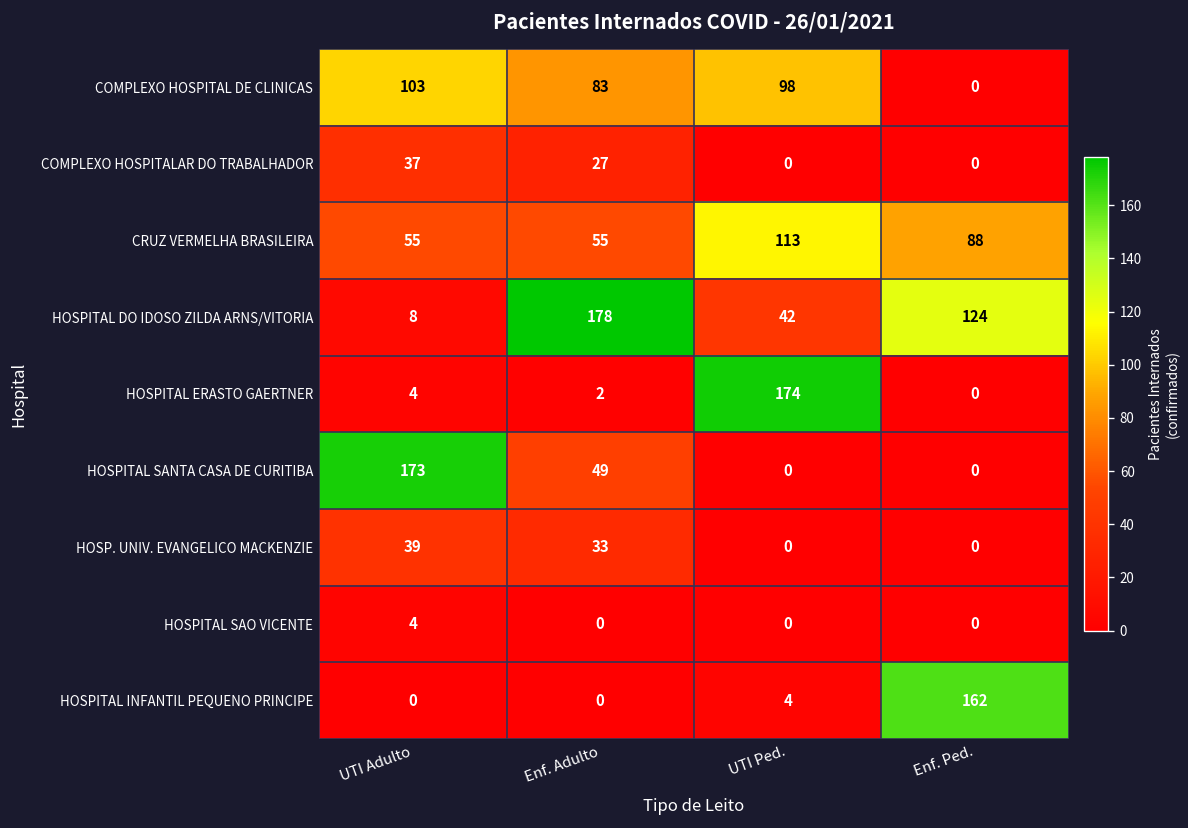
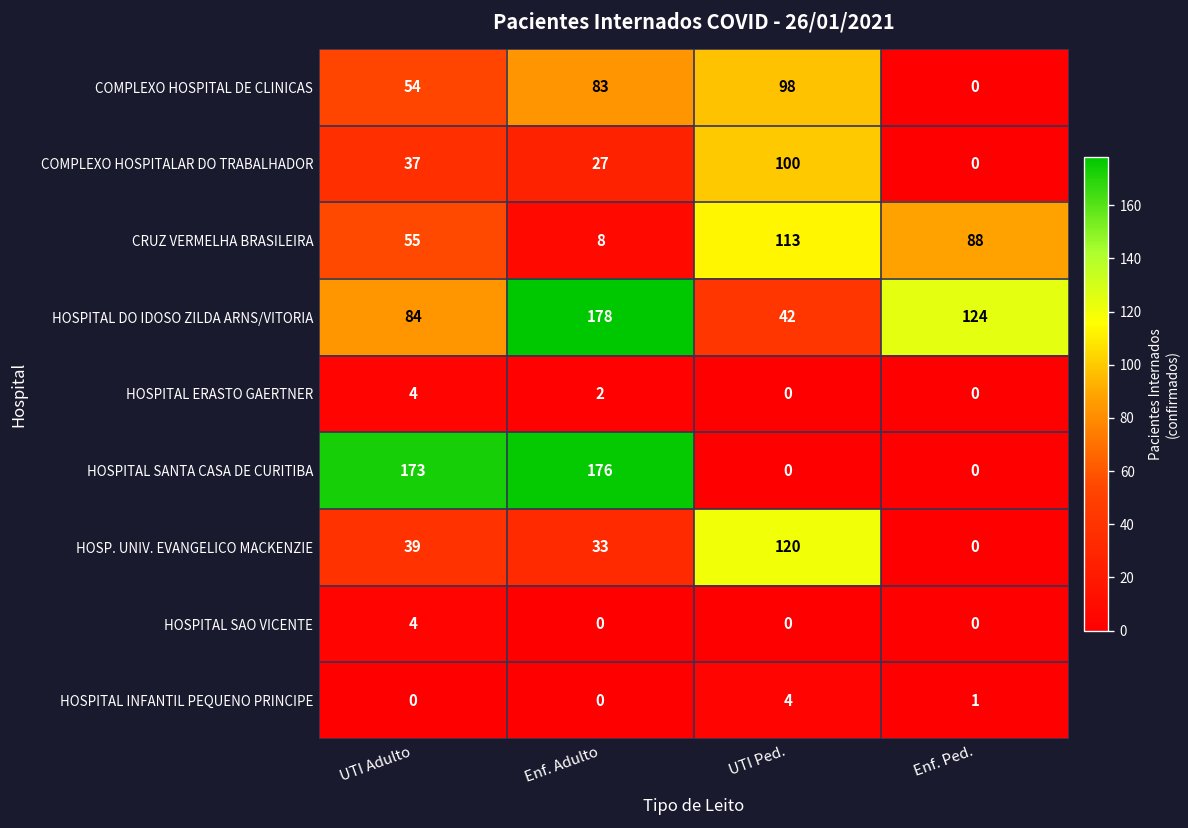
COMPLEXO HOSPITAL DE CLINICAS, UTI Adulto: 103 -> 54
COMPLEXO HOSPITALAR DO TRABALHADOR, UTI Ped.: 0 -> 100
CRUZ VERMELHA BRASILEIRA, Enf. Adulto: 55 -> 8
HOSPITAL DO IDOSO ZILDA ARNS/VITORIA, UTI Adulto: 8 -> 84
HOSPITAL ERASTO GAERTNER, UTI Ped.: 174 -> 0
HOSPITAL SANTA CASA DE CURITIBA, Enf. Adulto: 49 -> 176
HOSP. UNIV. EVANGELICO MACKENZIE, UTI Ped.: 0 -> 120
HOSPITAL INFANTIL PEQUENO PRINCIPE, Enf. Ped.: 162 -> 1
